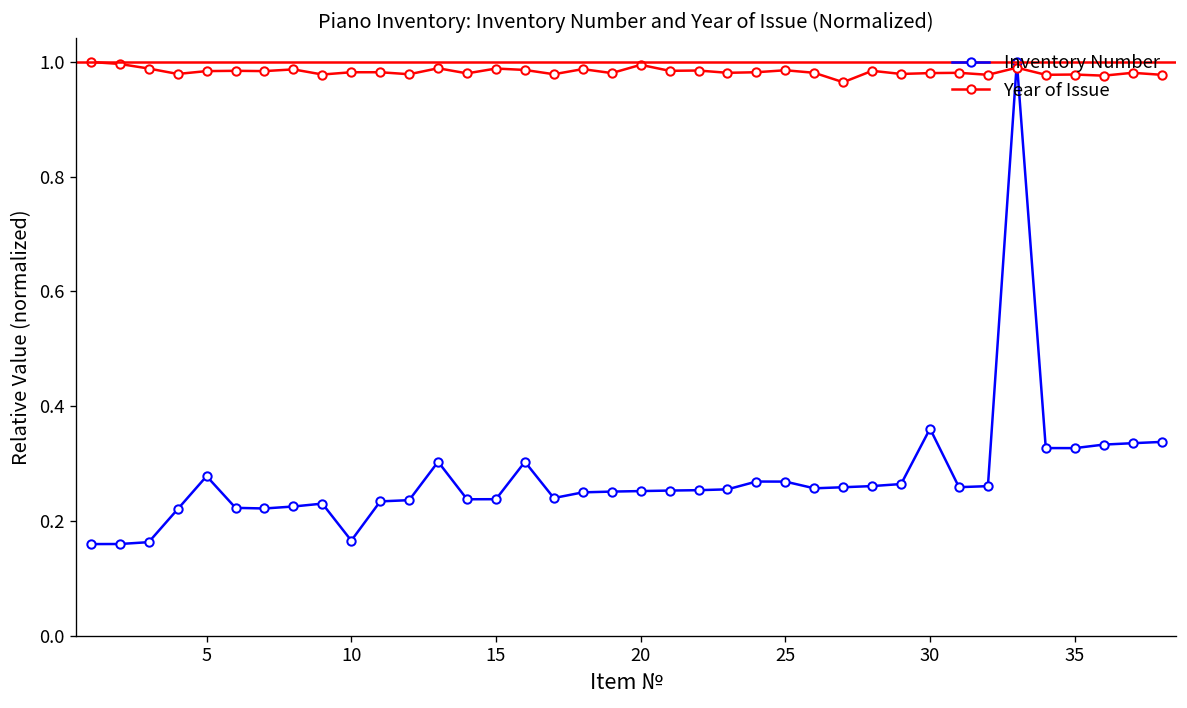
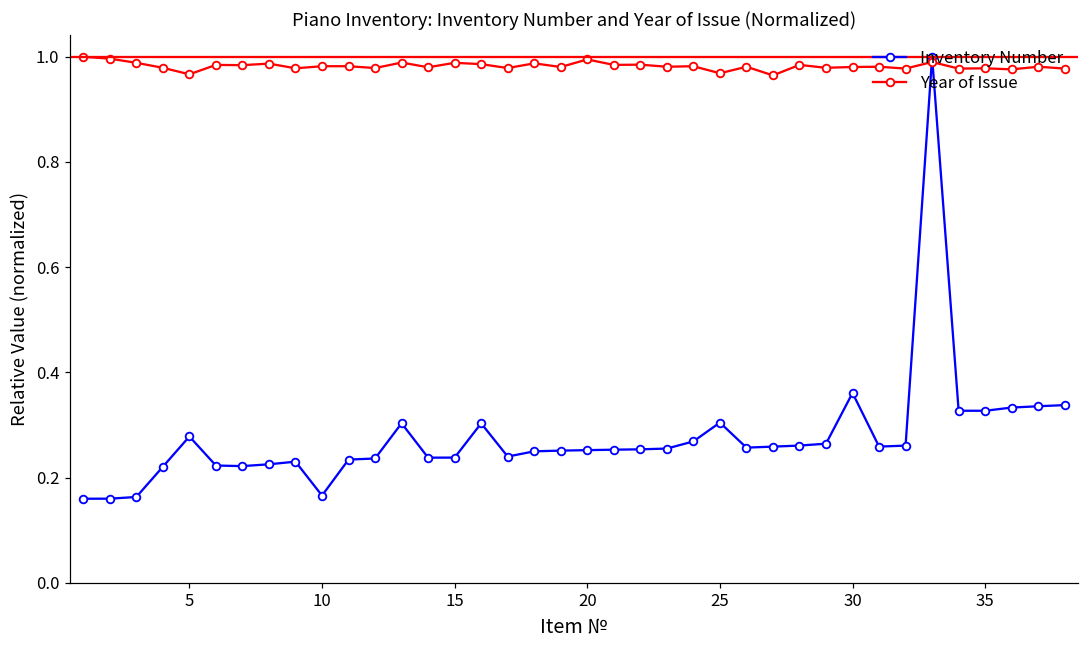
Year of Issue, 5: 0.98 -> 0.97
Inventory Number, 25: 0.27 -> 0.30
Year of Issue, 25: 0.99 -> 0.97
